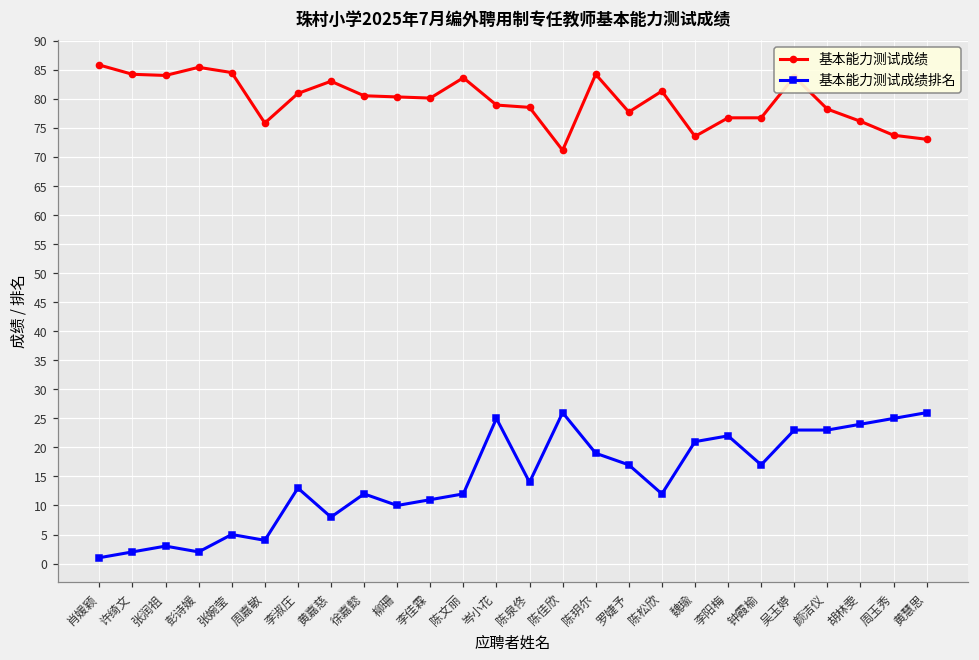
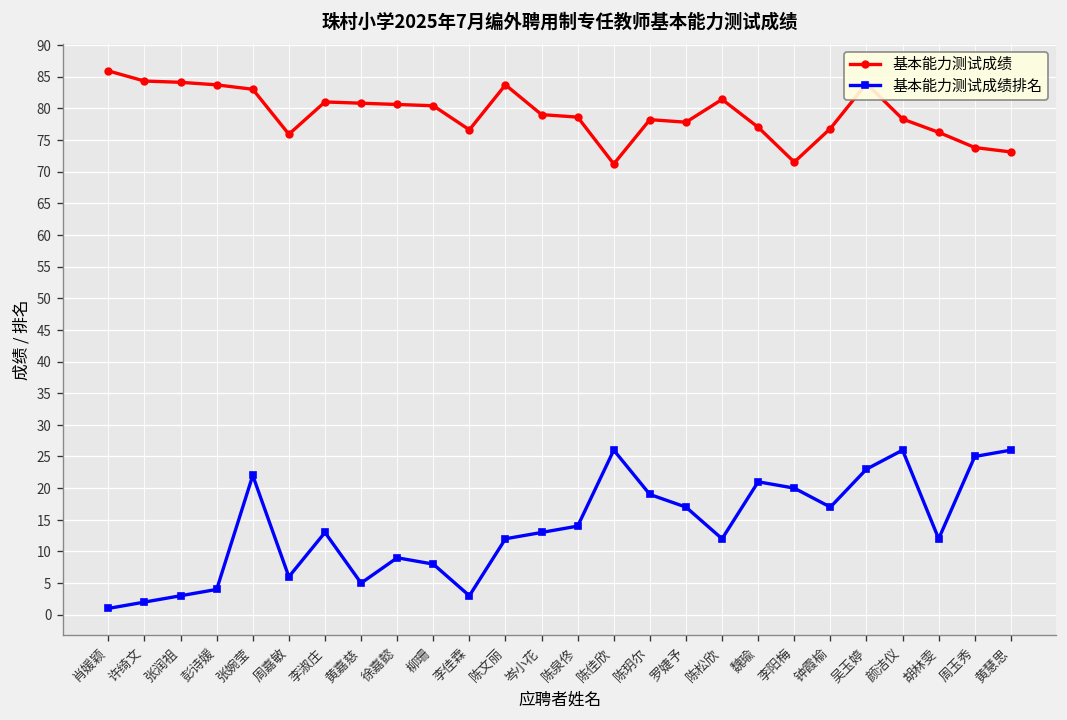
基本能力测试成绩, 彭诗媛: 86 -> 84
基本能力测试成绩排名, 彭诗媛: 2 -> 4
基本能力测试成绩, 张婉莹: 85 -> 83
基本能力测试成绩排名, 张婉莹: 5 -> 22
基本能力测试成绩排名, 周嘉敏: 4 -> 6
基本能力测试成绩, 黄嘉慈: 83 -> 81
基本能力测试成绩排名, 黄嘉慈: 8 -> 5
基本能力测试成绩排名, 徐嘉懿: 12 -> 9
基本能力测试成绩排名, 柳珊: 10 -> 8
基本能力测试成绩, 李佳霖: 80 -> 77
基本能力测试成绩排名, 李佳霖: 11 -> 3
基本能力测试成绩排名, 岑小花: 25 -> 13
基本能力测试成绩, 陈玥尔: 84 -> 78
基本能力测试成绩, 魏瑜: 74 -> 77
基本能力测试成绩, 李阳梅: 77 -> 72
基本能力测试成绩排名, 李阳梅: 22 -> 20
基本能力测试成绩排名, 颜洁仪: 23 -> 26
基本能力测试成绩排名, 胡林雯: 24 -> 12
